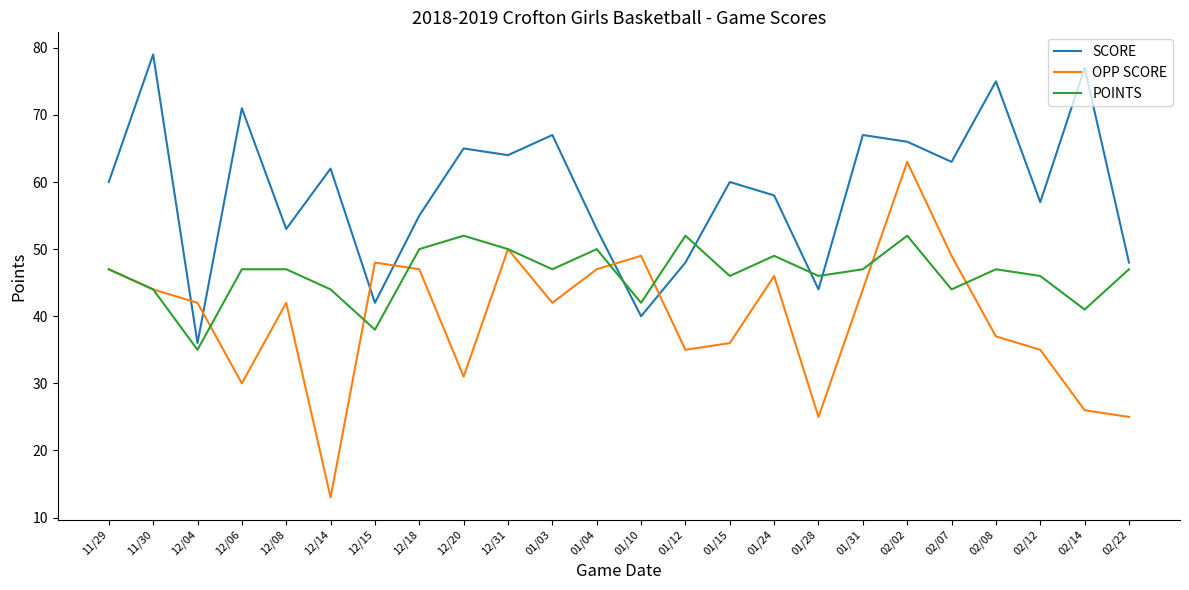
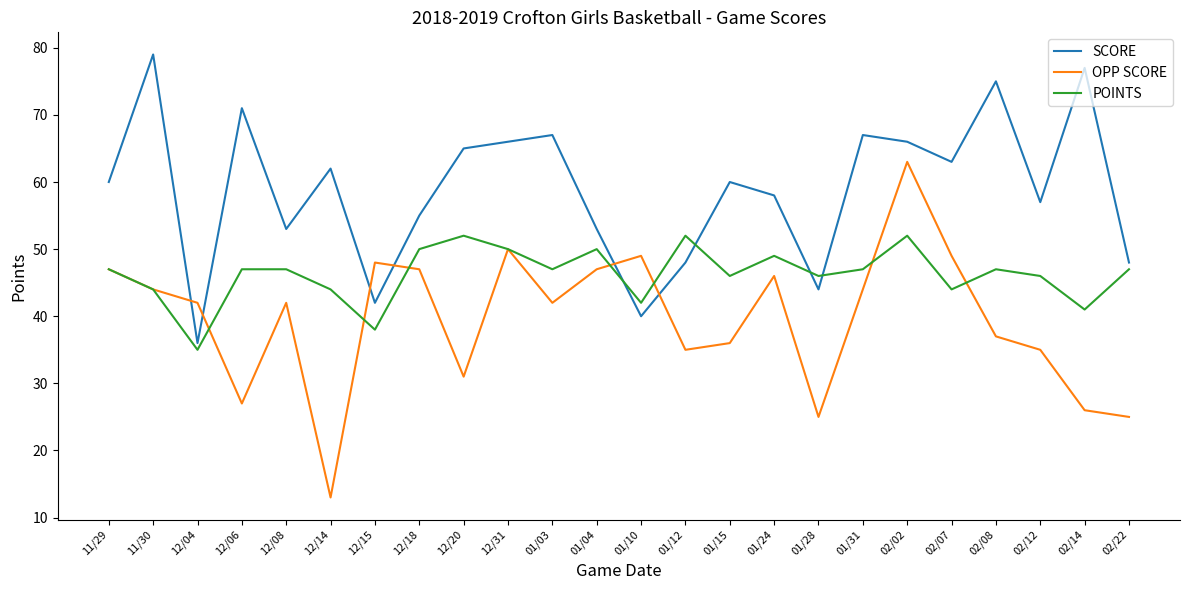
OPP SCORE, 12/06: 30 -> 27
SCORE, 12/31: 64 -> 66
